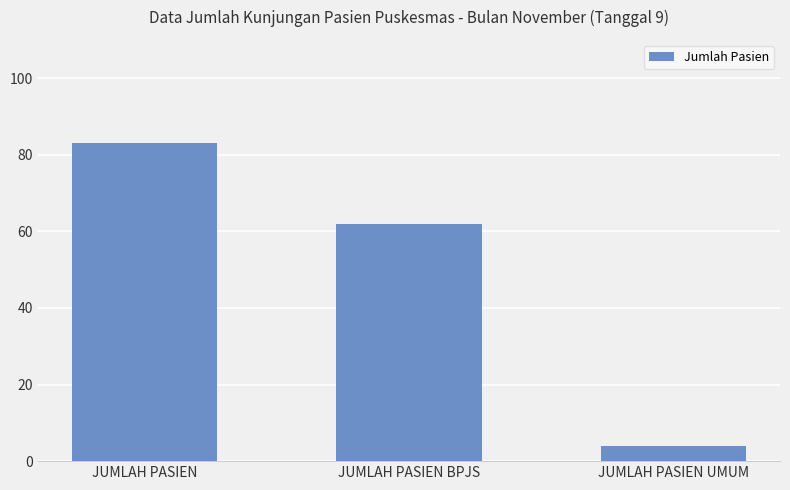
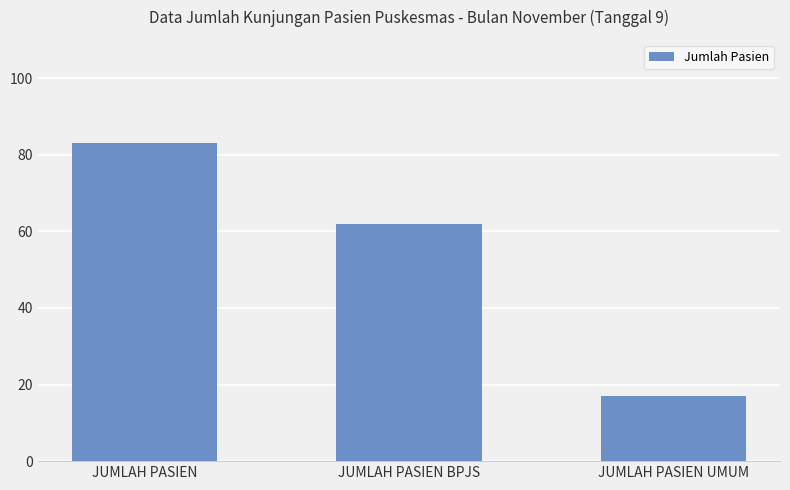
JUMLAH PASIEN UMUM: 4 -> 17
